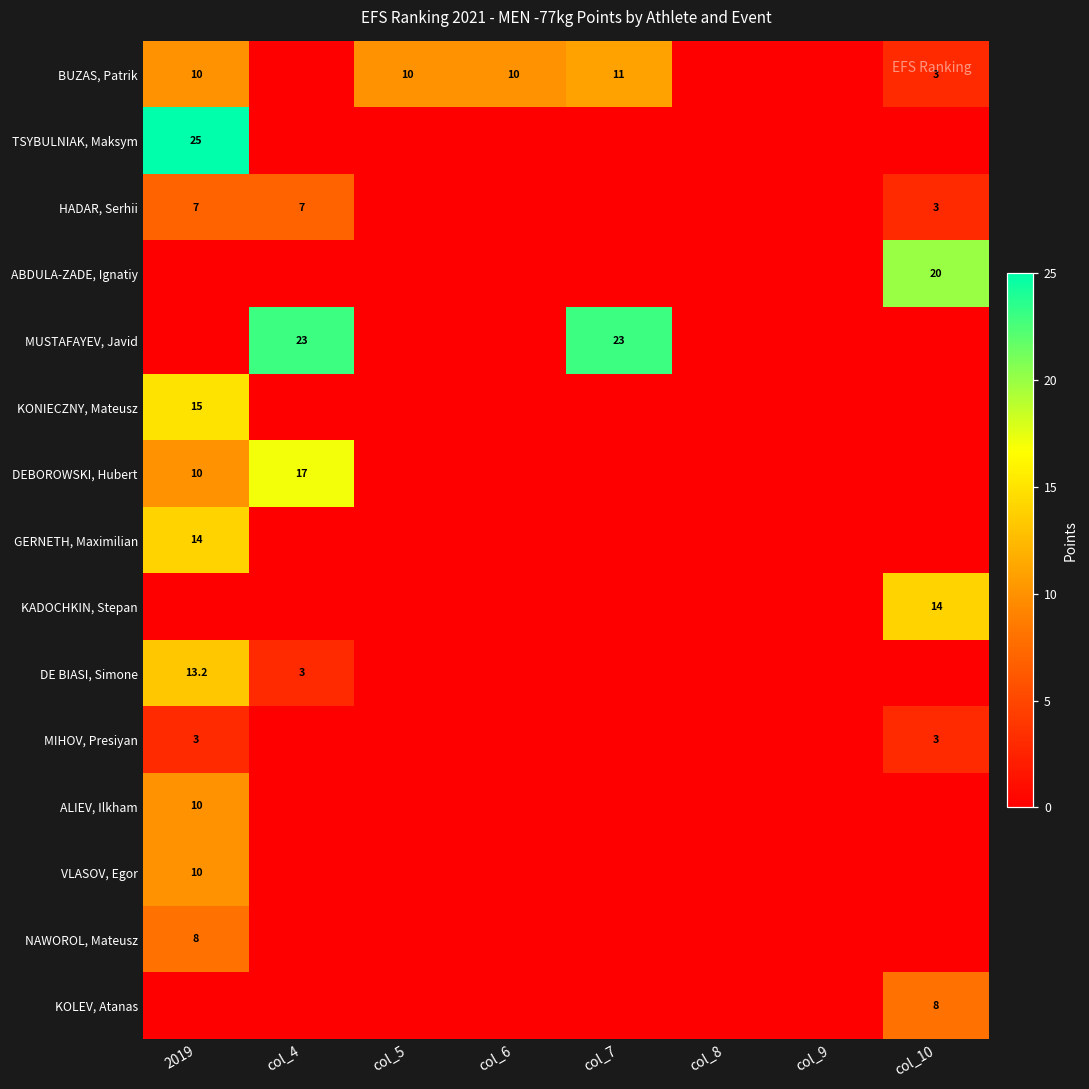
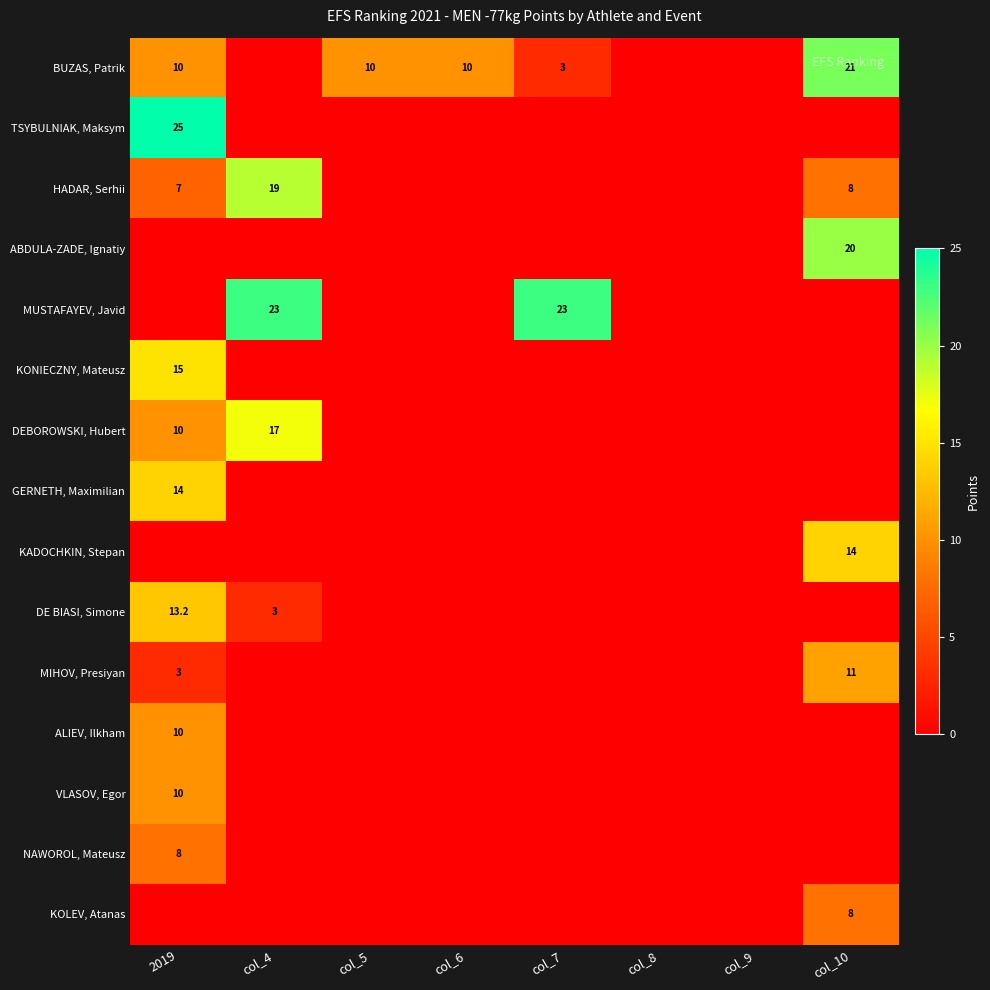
BUZAS, Patrik, col_7: 11 -> 3
BUZAS, Patrik, col_10: 3 -> 21
HADAR, Serhii, col_4: 7 -> 19
HADAR, Serhii, col_10: 3 -> 8
MIHOV, Presiyan, col_10: 3 -> 11
